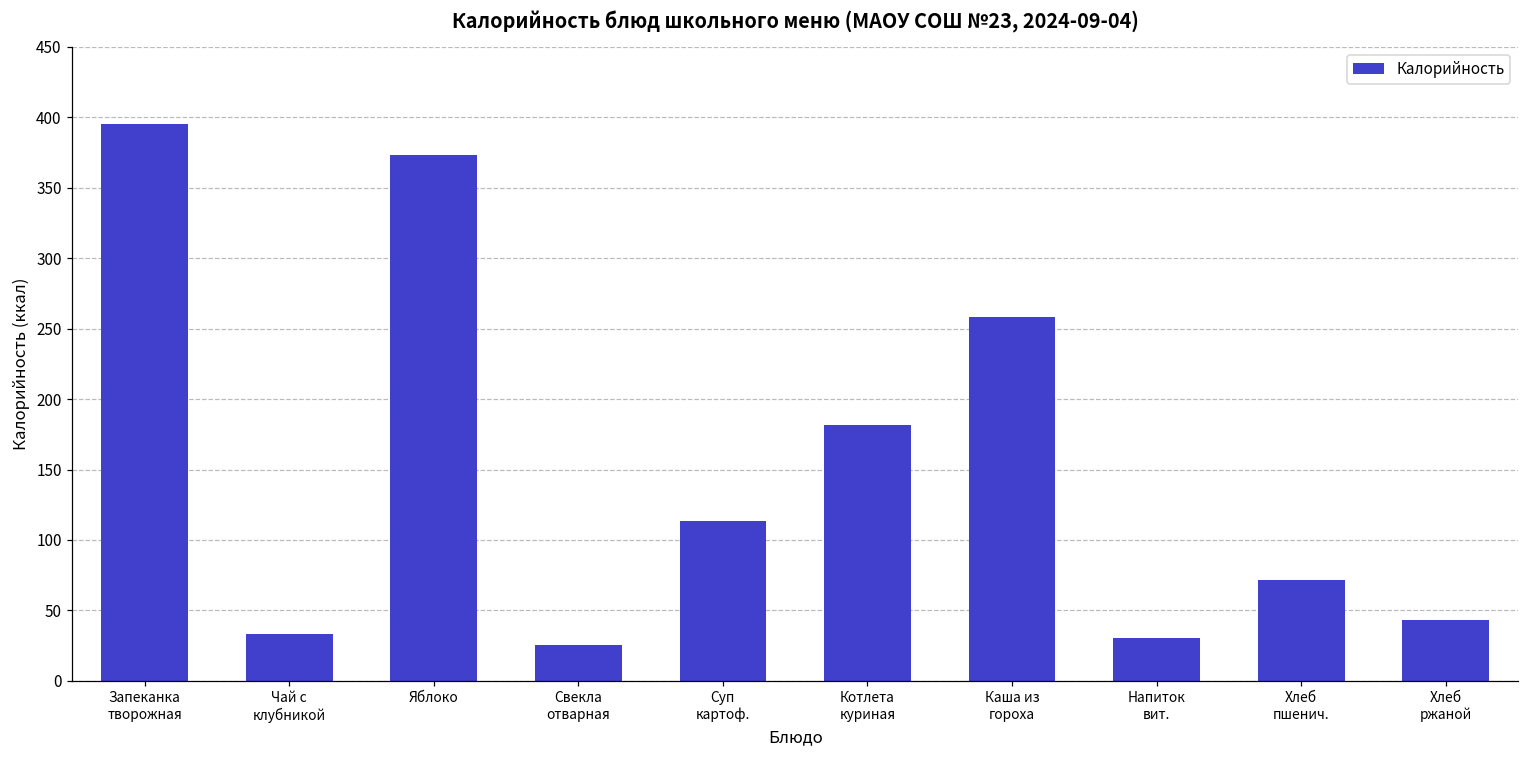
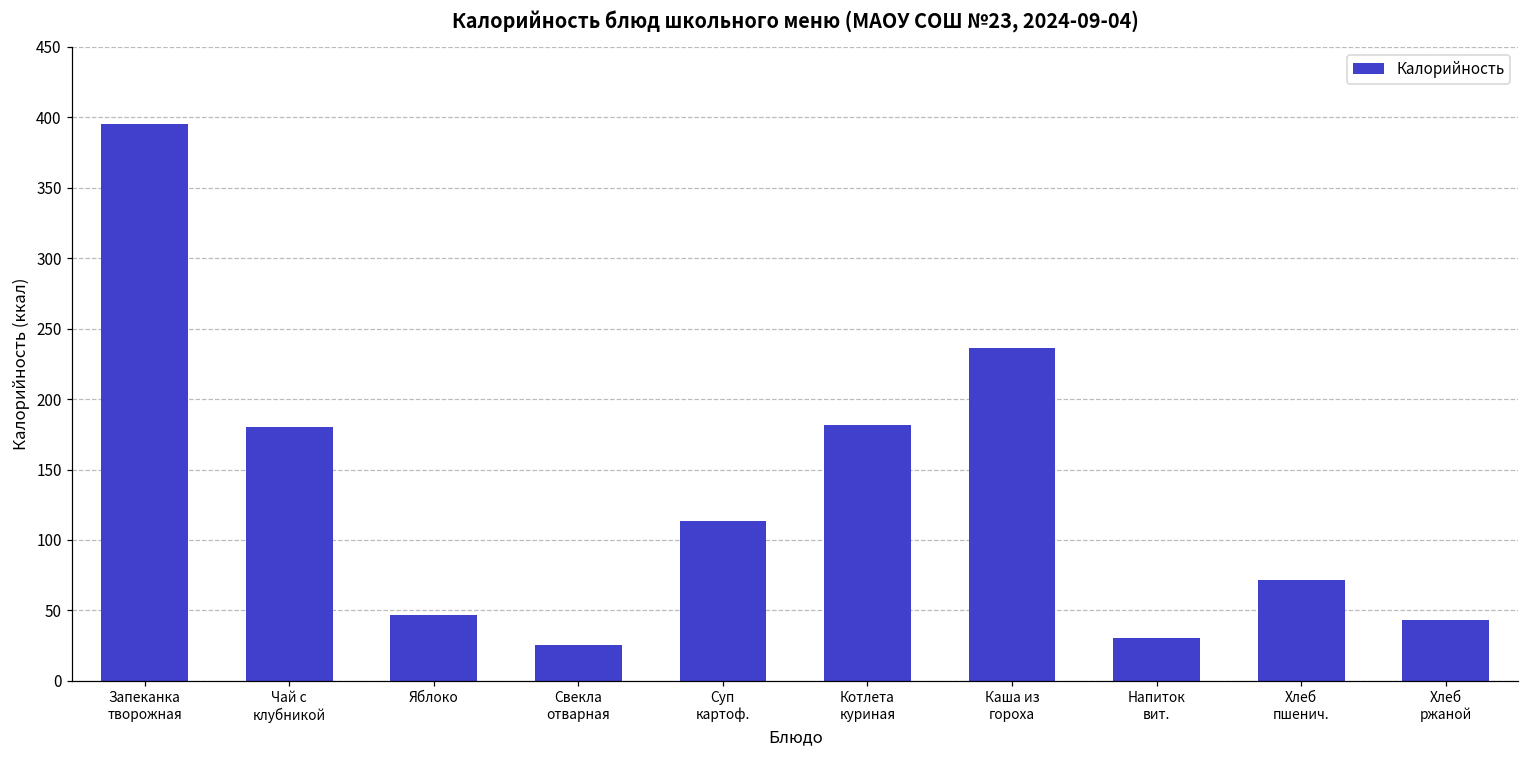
Чай с клубникой: 33 -> 180
Яблоко: 373 -> 47
Каша из гороха: 258 -> 236
